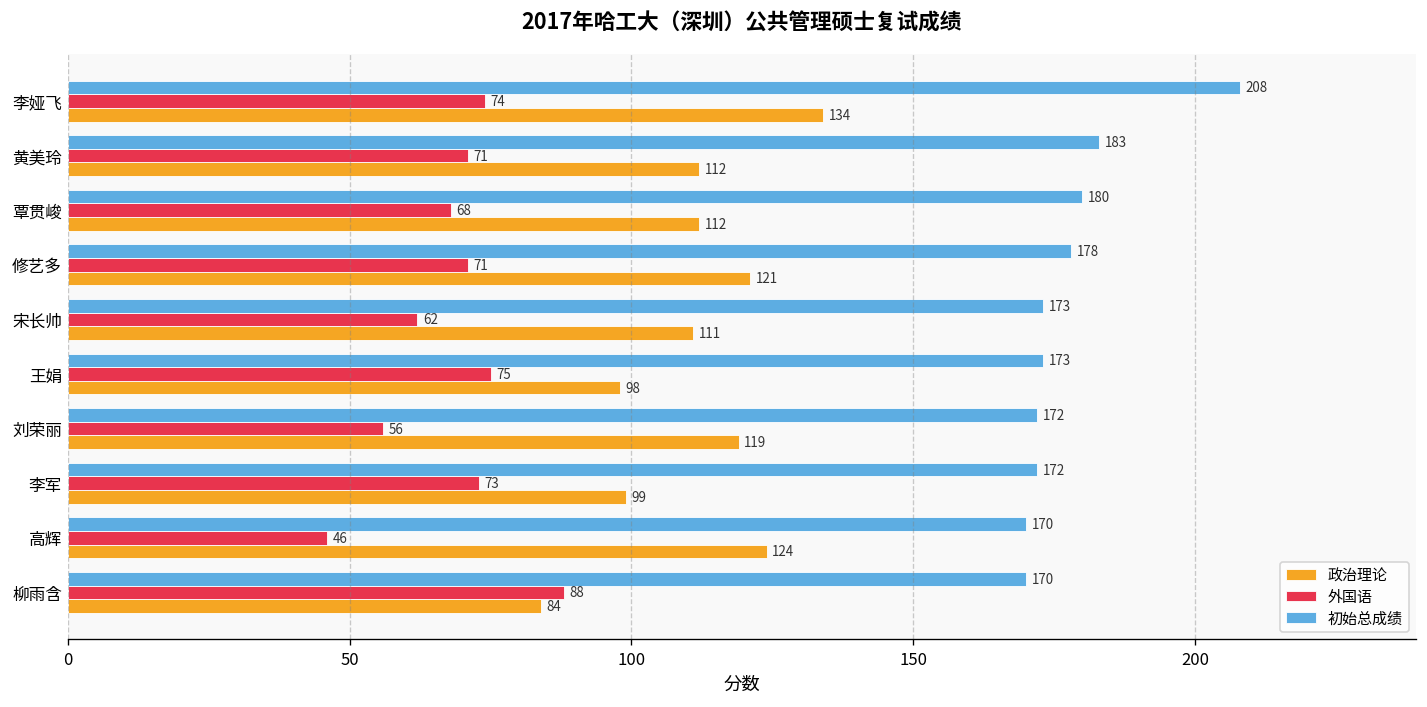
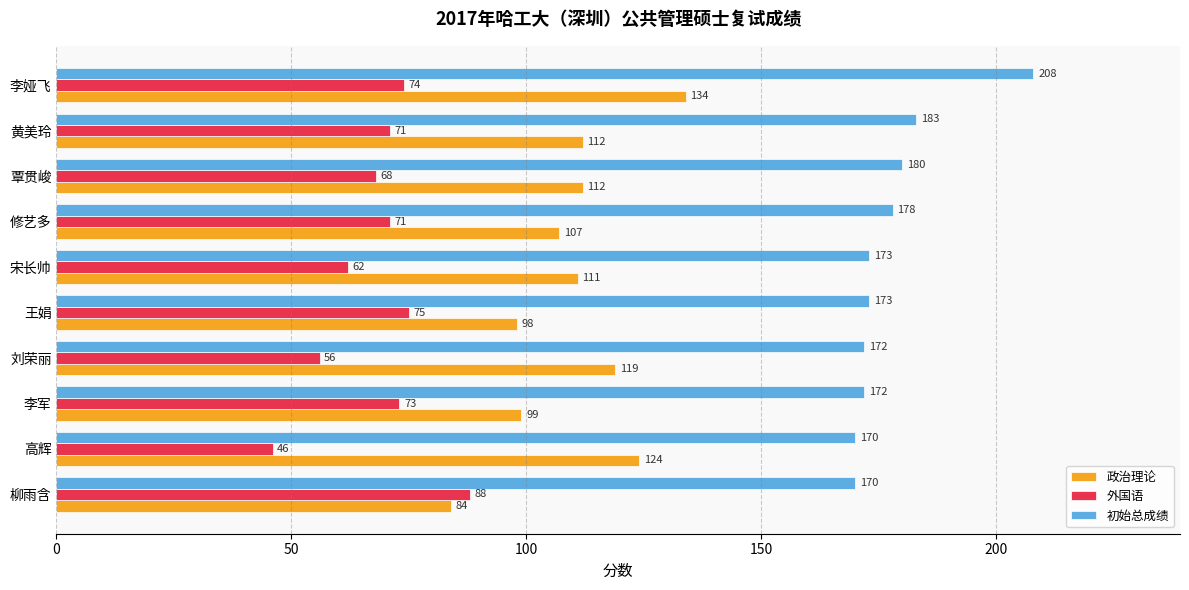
政治理论, 修艺多: 121 -> 107
